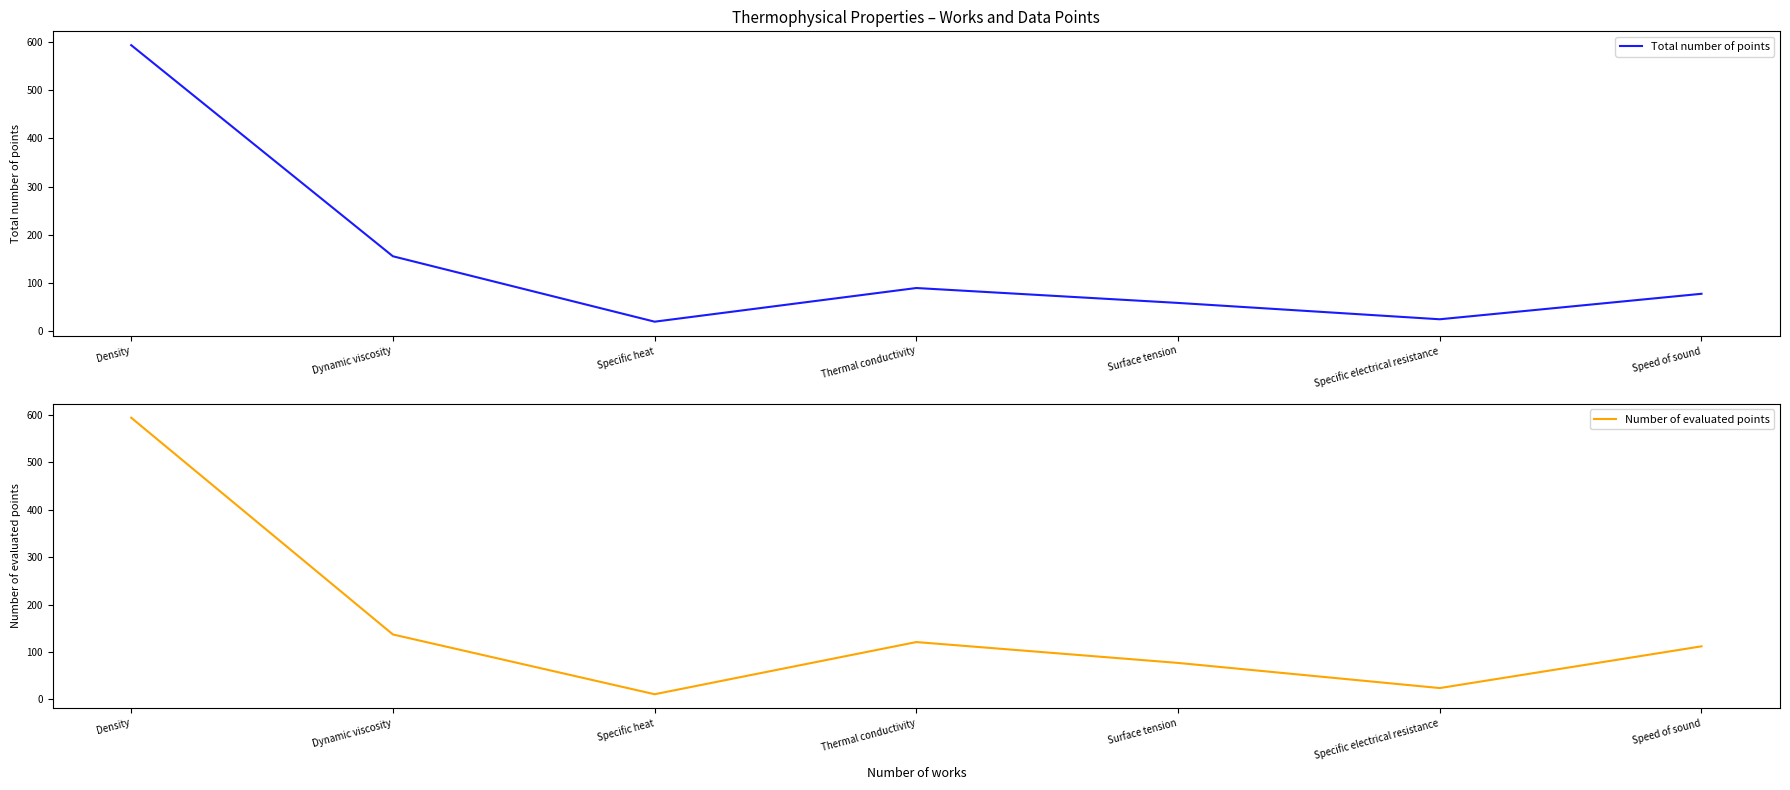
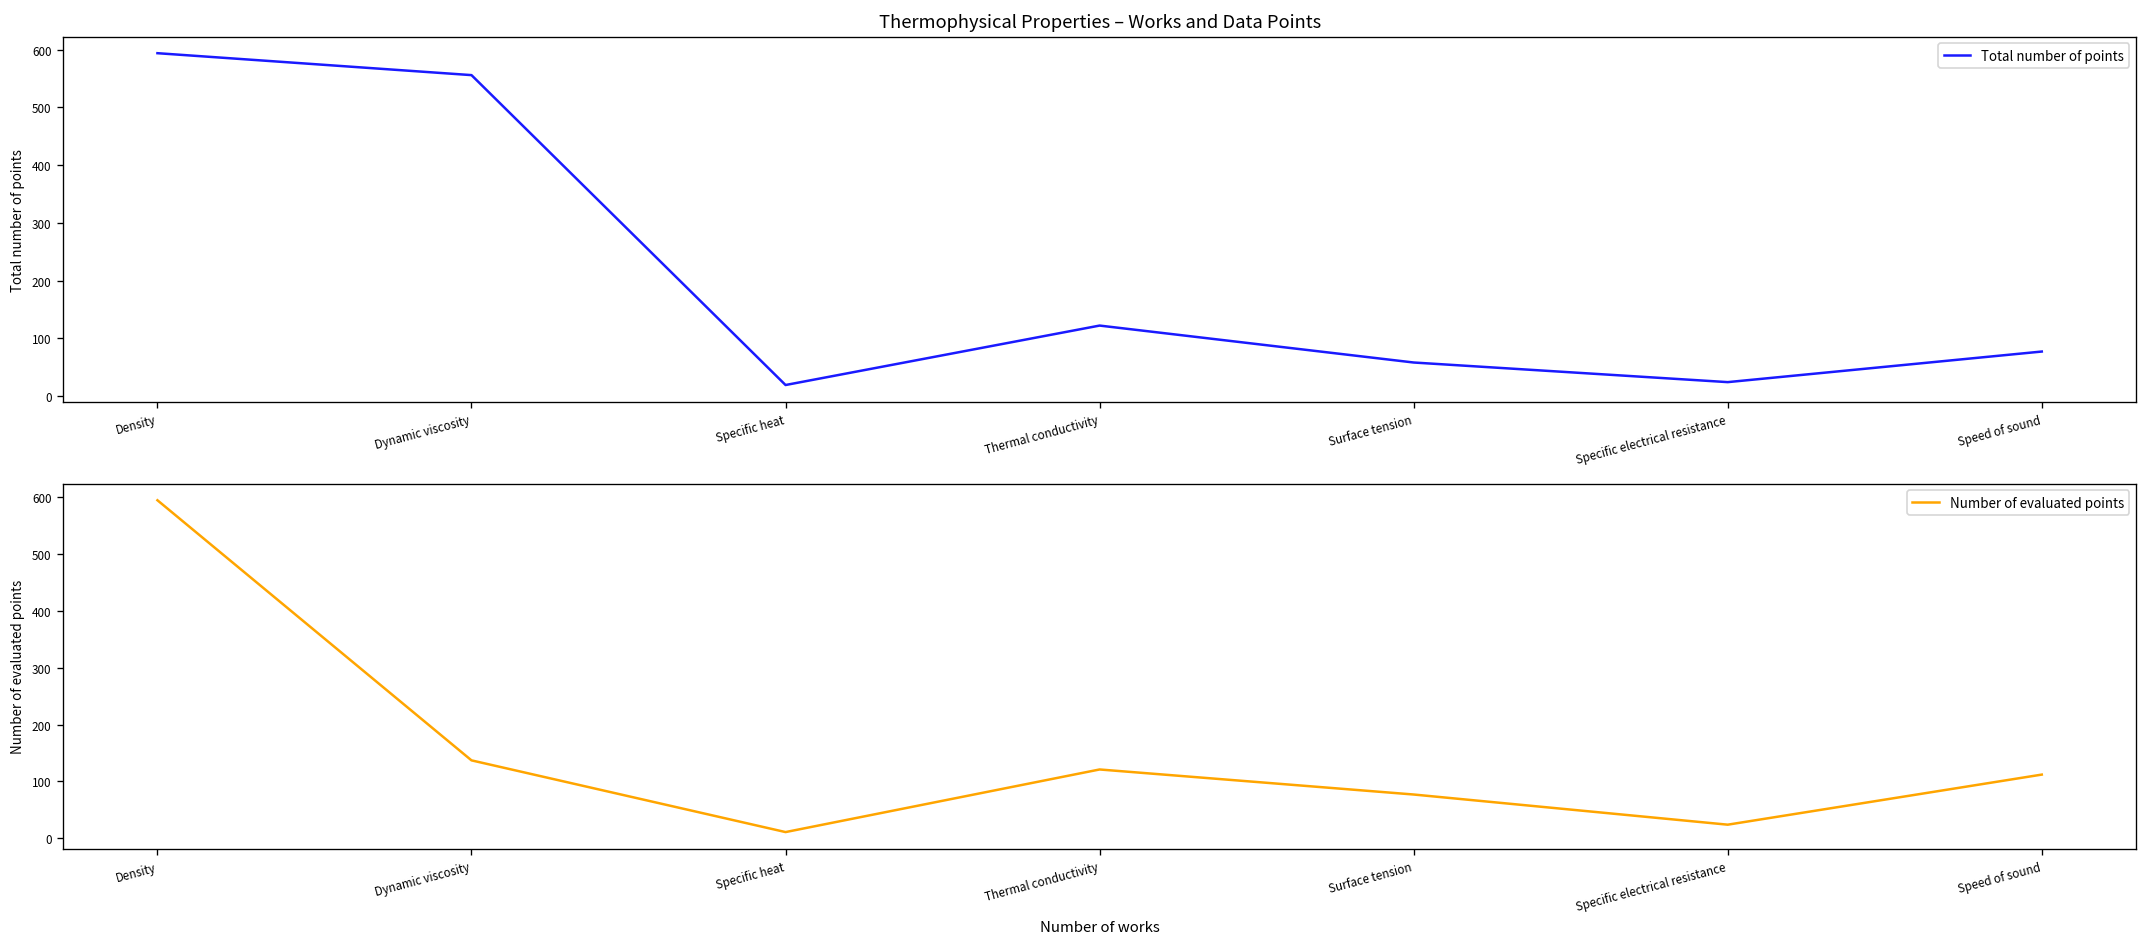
Thermophysical Properties – Works and Data Points, Dynamic viscosity: 160 -> 560
Thermophysical Properties – Works and Data Points, Thermal conductivity: 90 -> 120
